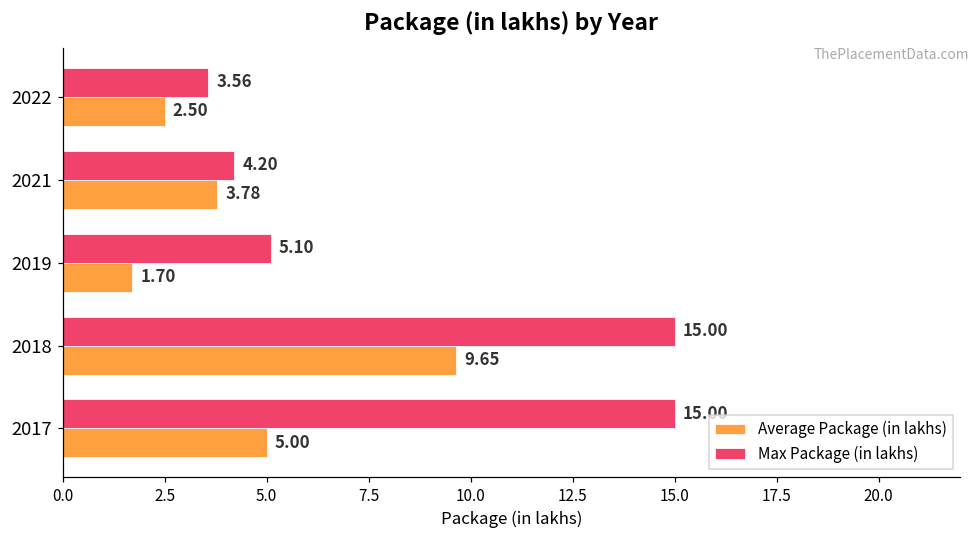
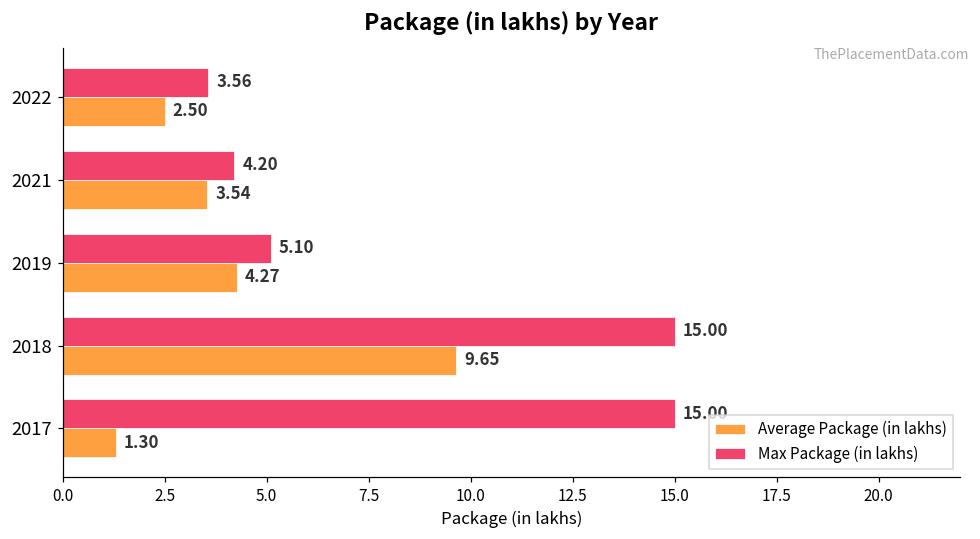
Average Package (in lakhs), 2021: 3.78 -> 3.54
Average Package (in lakhs), 2019: 1.70 -> 4.27
Average Package (in lakhs), 2017: 5.00 -> 1.30
